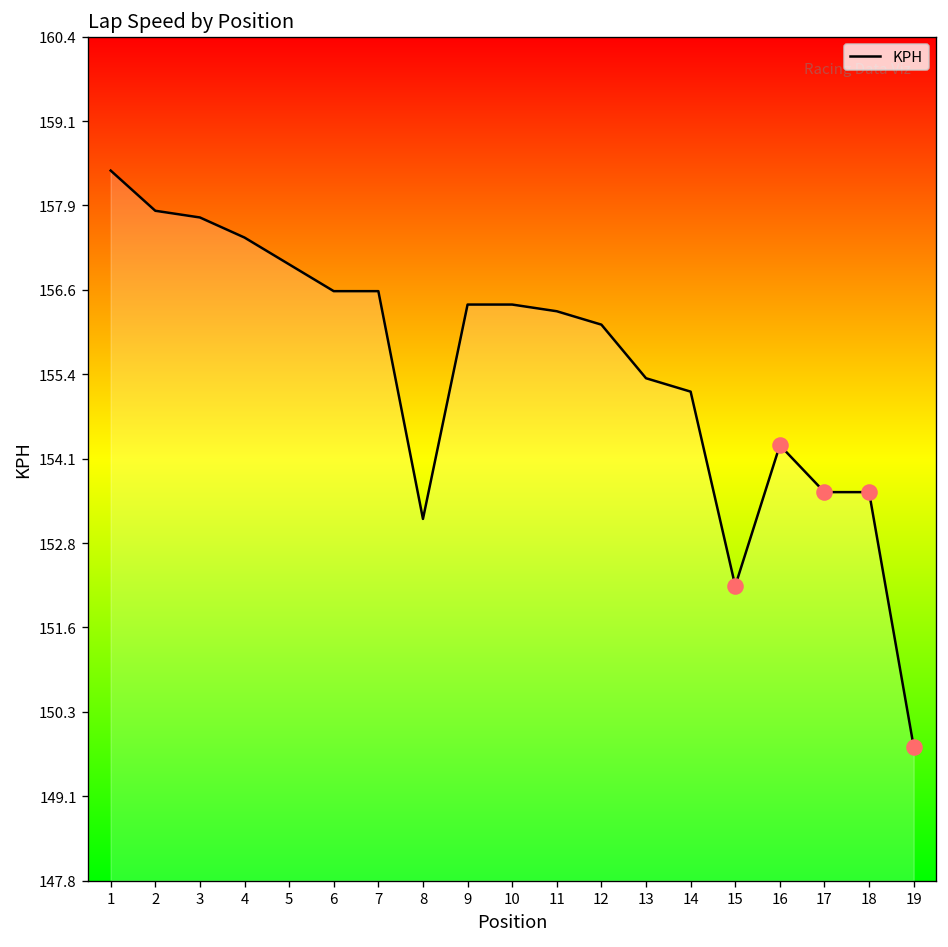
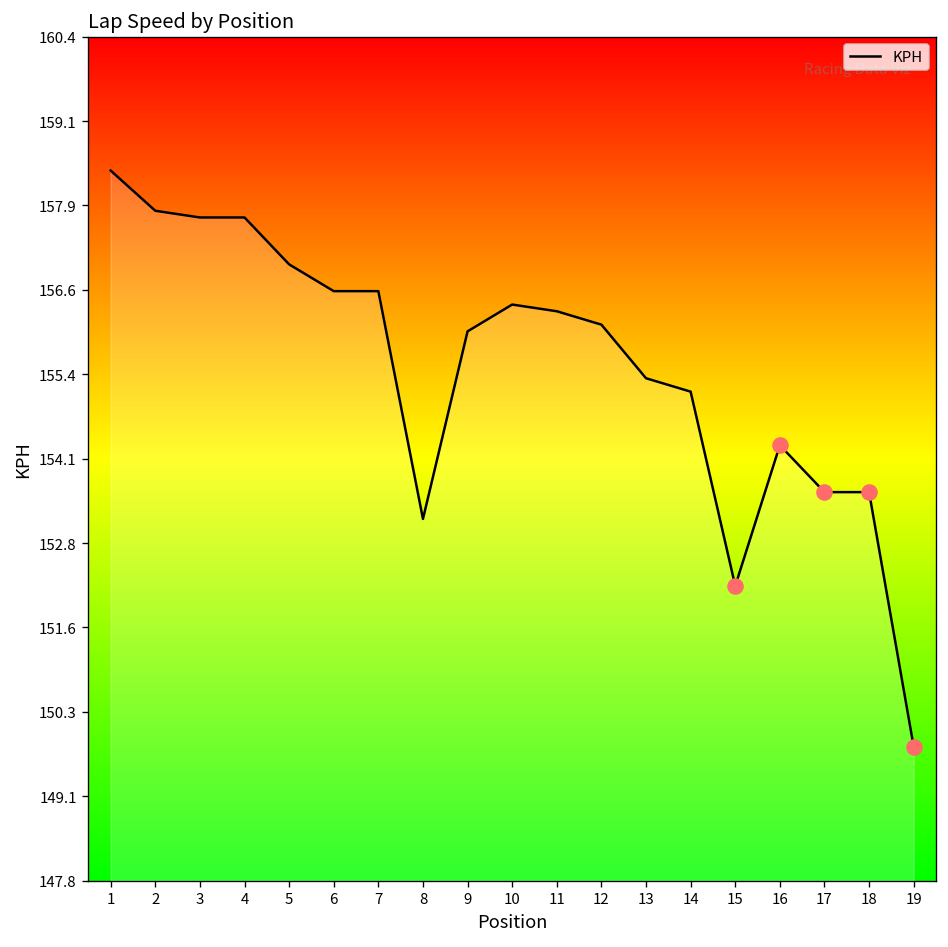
KPH, 4: 157.4 -> 157.7
KPH, 9: 156.4 -> 156.0
